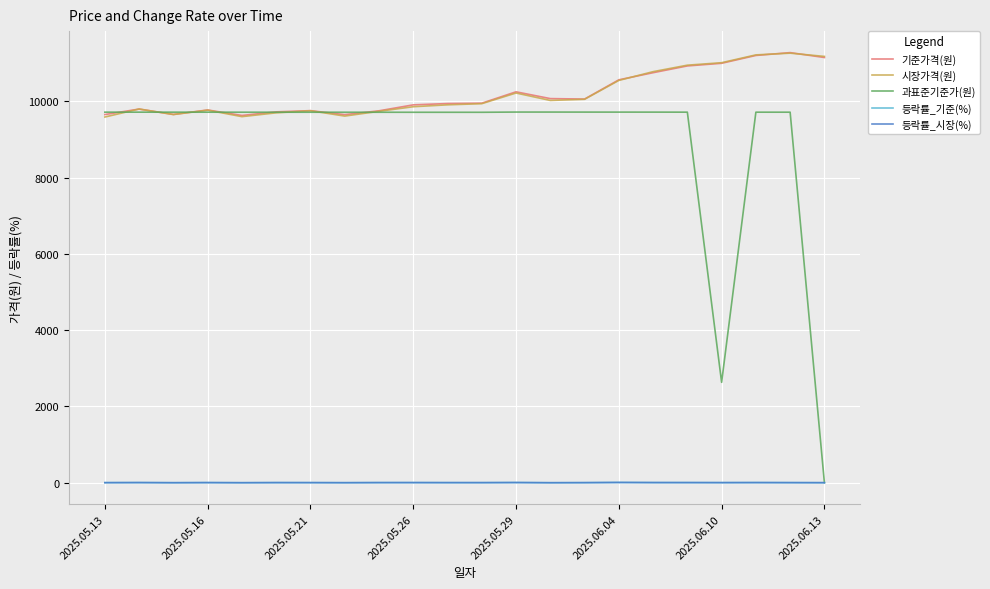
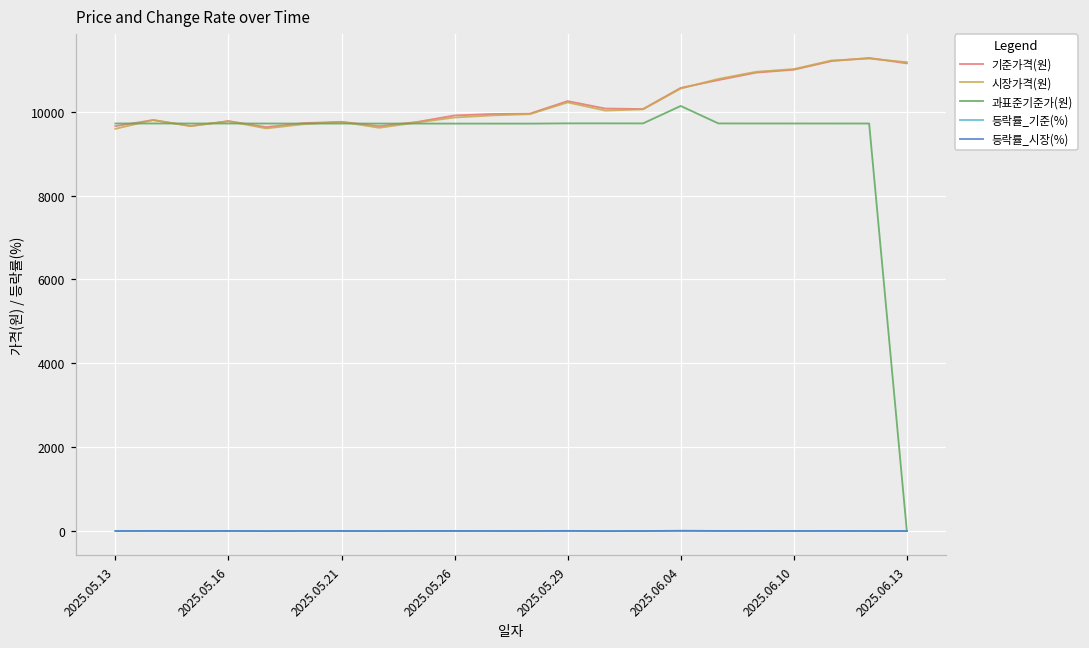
과표준기준가(원), 2025.06.04: 9700 -> 10100
과표준기준가(원), 2025.06.10: 2600 -> 9700
